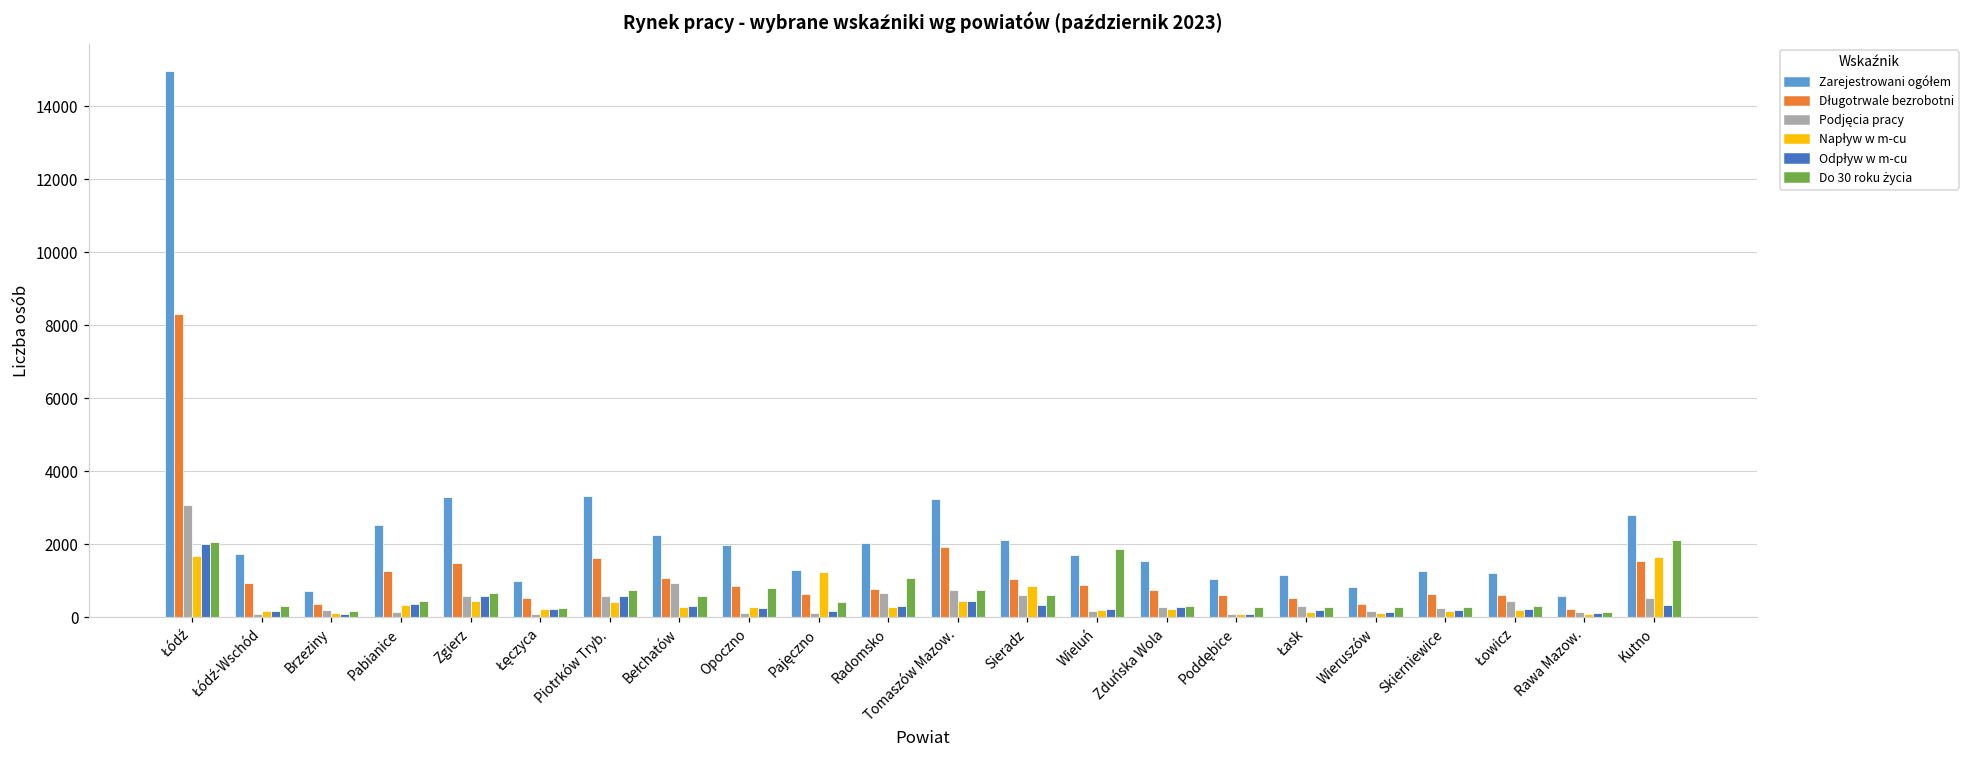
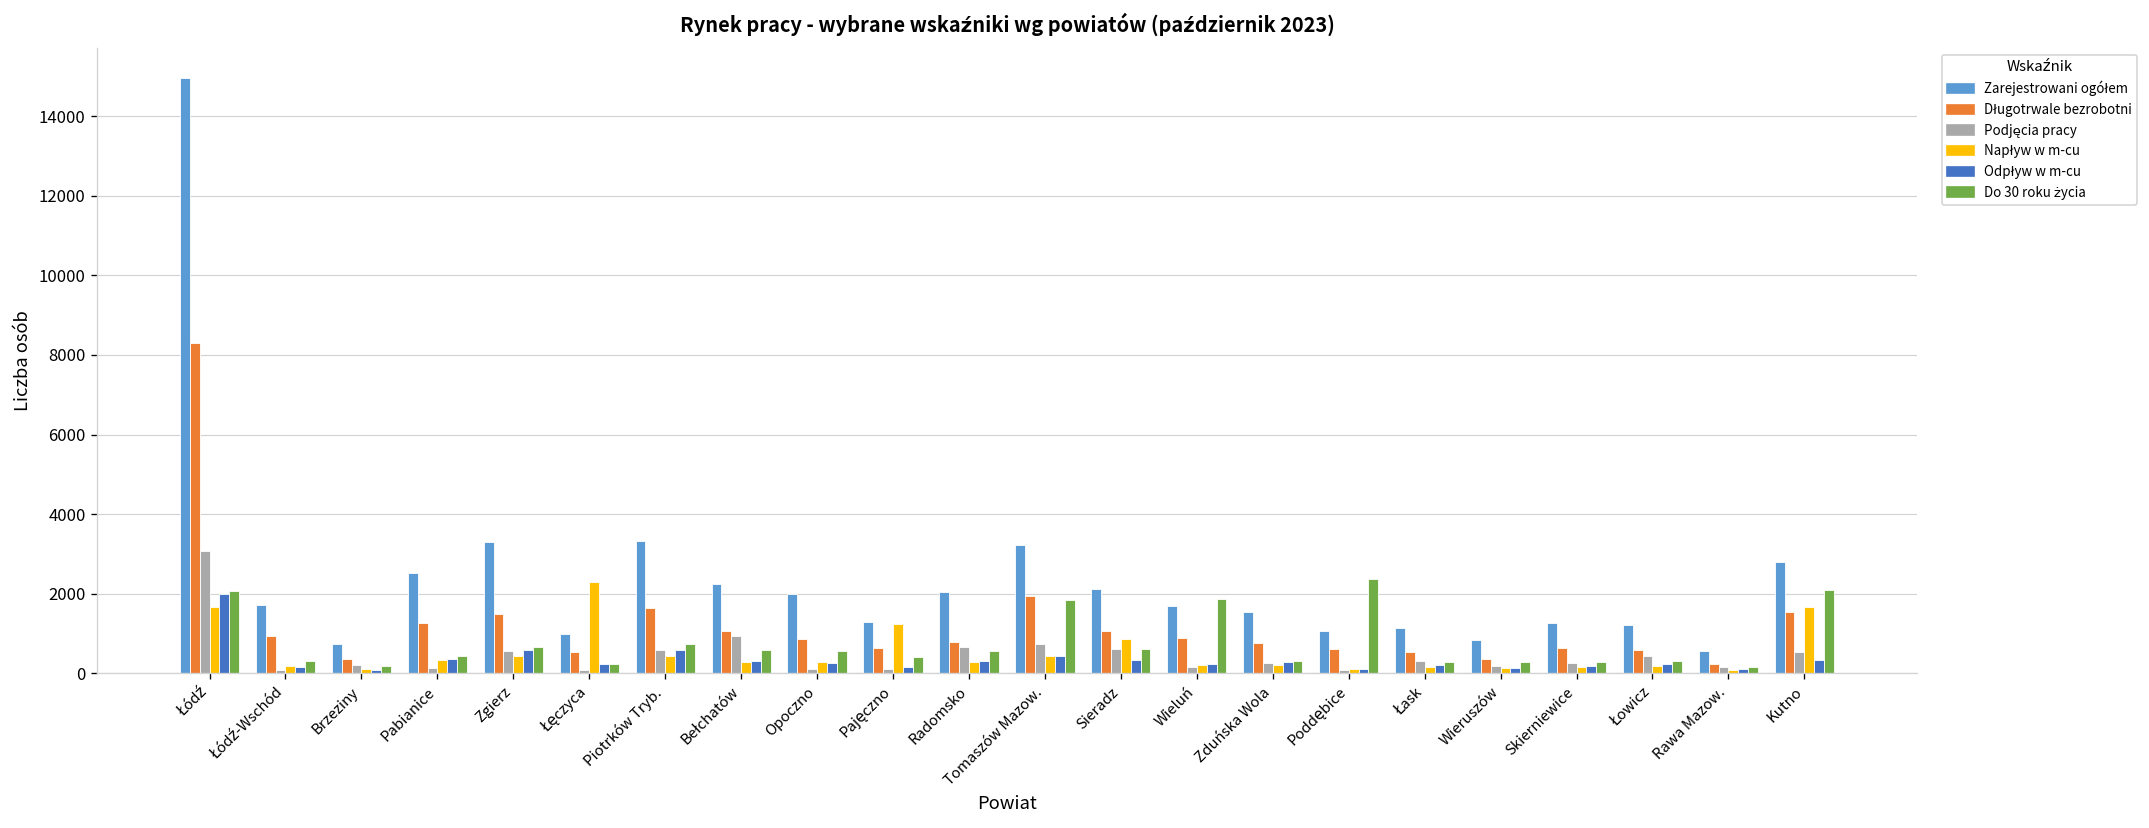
Napływ w m-cu, Łęczyca: 200 -> 2300
Do 30 roku życia, Opoczno: 800 -> 600
Do 30 roku życia, Radomsko: 1100 -> 600
Do 30 roku życia, Tomaszów Mazow.: 700 -> 1900
Do 30 roku życia, Poddębice: 300 -> 2400
